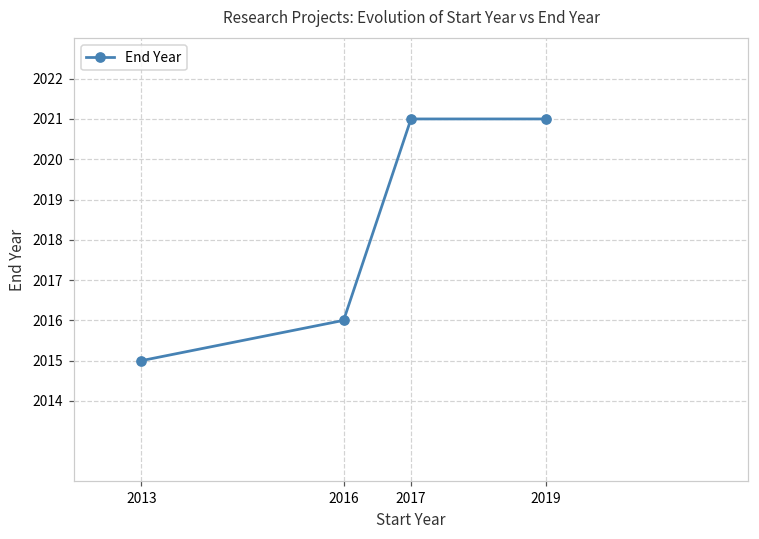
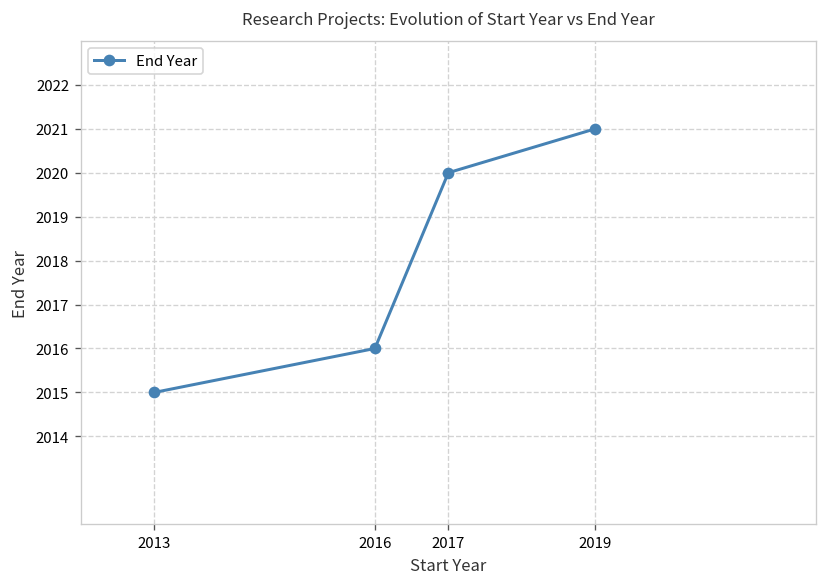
2017: 2021 -> 2020
